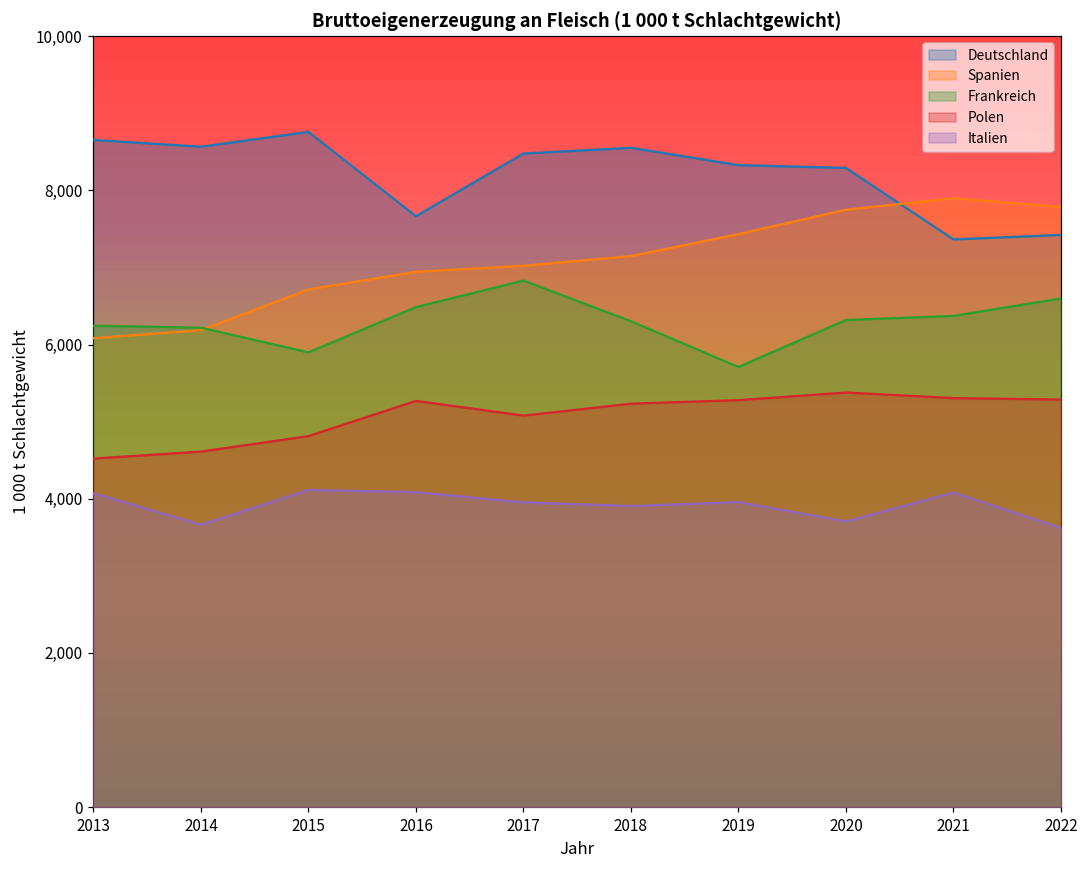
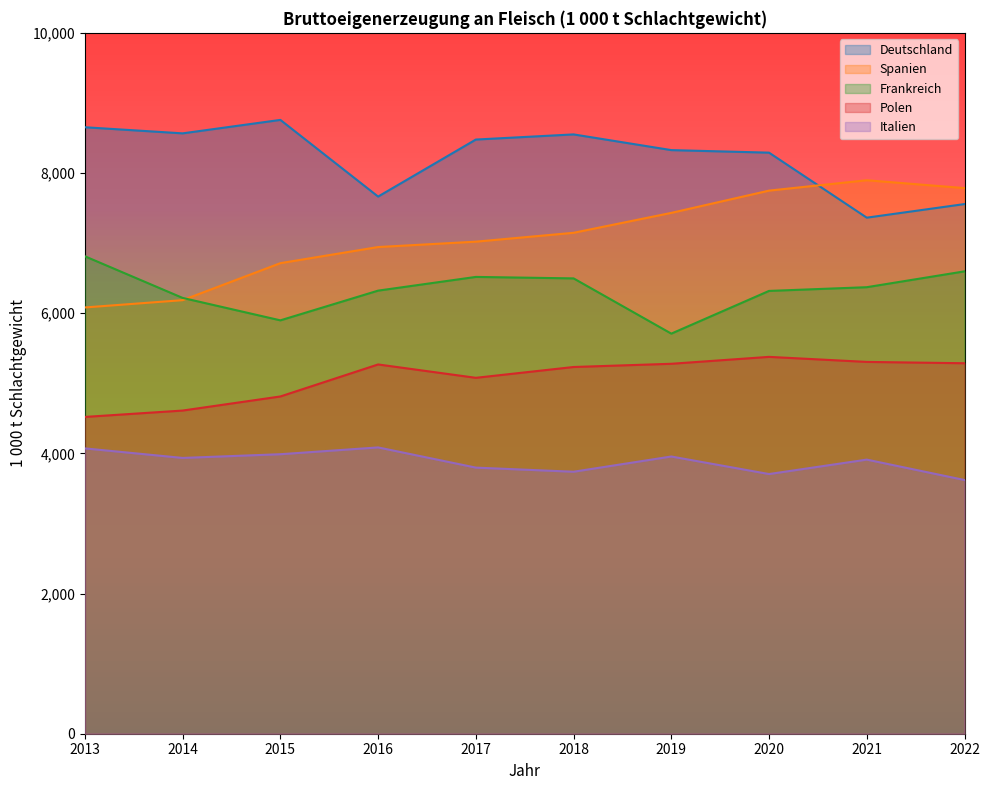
Frankreich, 2013: 6,200 -> 6,800
Italien, 2014: 3,700 -> 3,900
Italien, 2015: 4,100 -> 4,000
Frankreich, 2016: 6,500 -> 6,300
Frankreich, 2017: 6,800 -> 6,500
Italien, 2017: 4,000 -> 3,800
Frankreich, 2018: 6,300 -> 6,500
Italien, 2018: 3,900 -> 3,700
Italien, 2021: 4,100 -> 3,900
Deutschland, 2022: 7,400 -> 7,600
